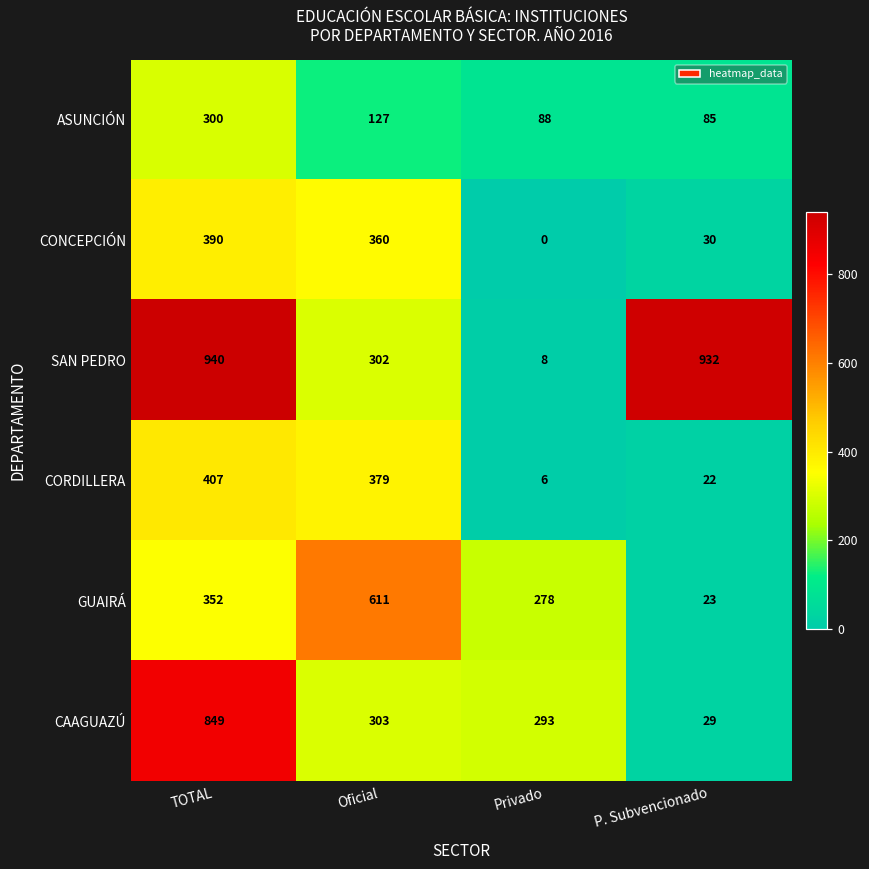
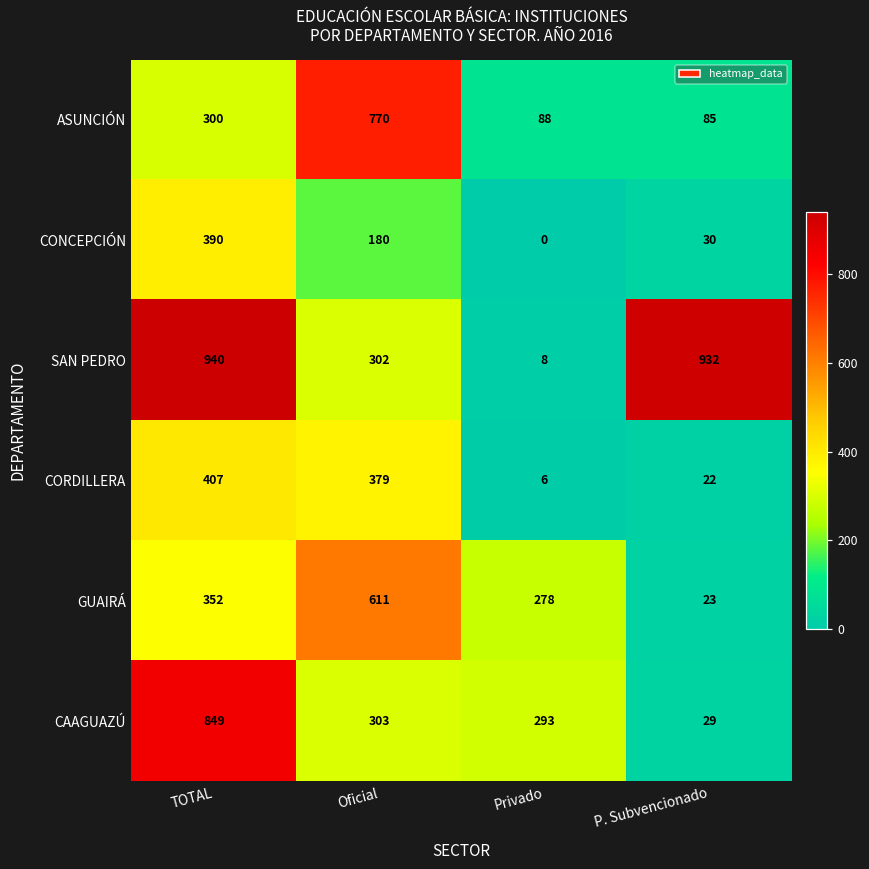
ASUNCIÓN, Oficial: 127 -> 770
CONCEPCIÓN, Oficial: 360 -> 180
